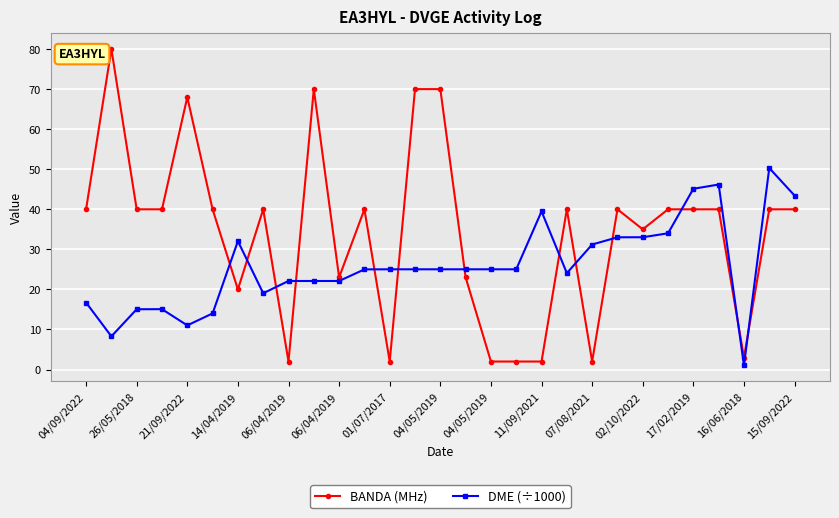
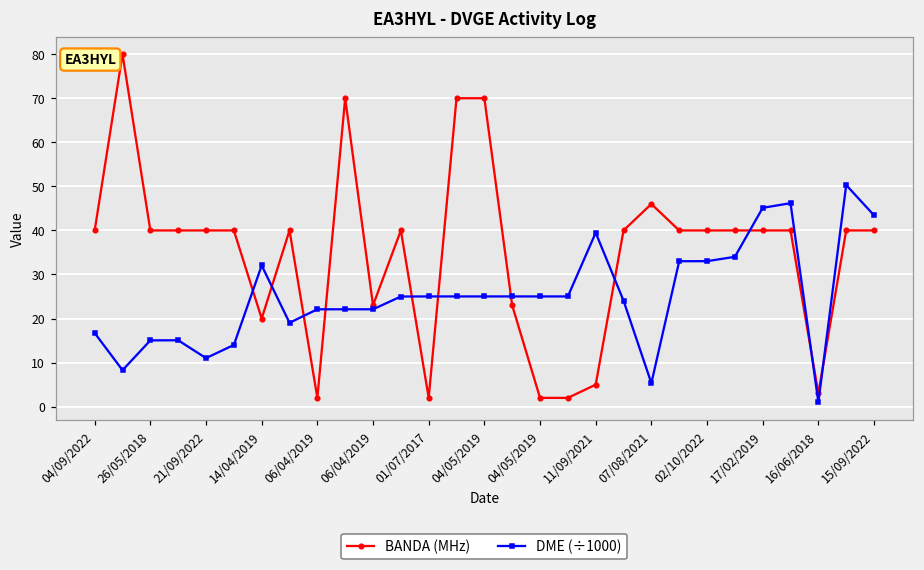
BANDA (MHz), 21/09/2022: 68 -> 40
BANDA (MHz), 11/09/2021: 2 -> 5
BANDA (MHz), 07/08/2021: 2 -> 46
DME (÷1000), 07/08/2021: 31 -> 5
BANDA (MHz), 02/10/2022: 35 -> 40
